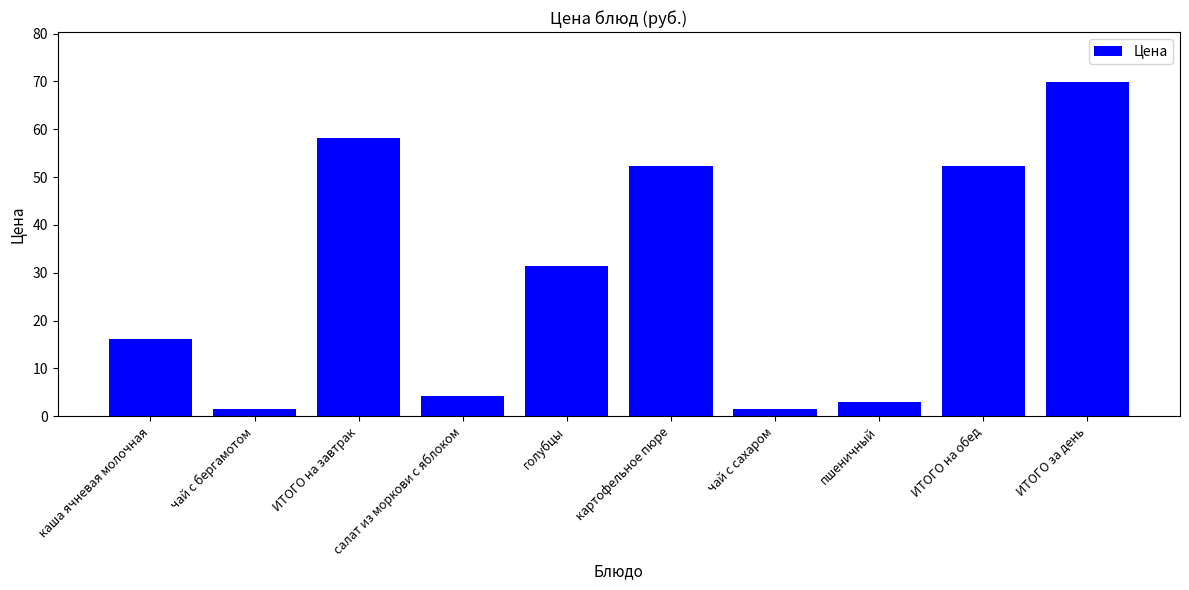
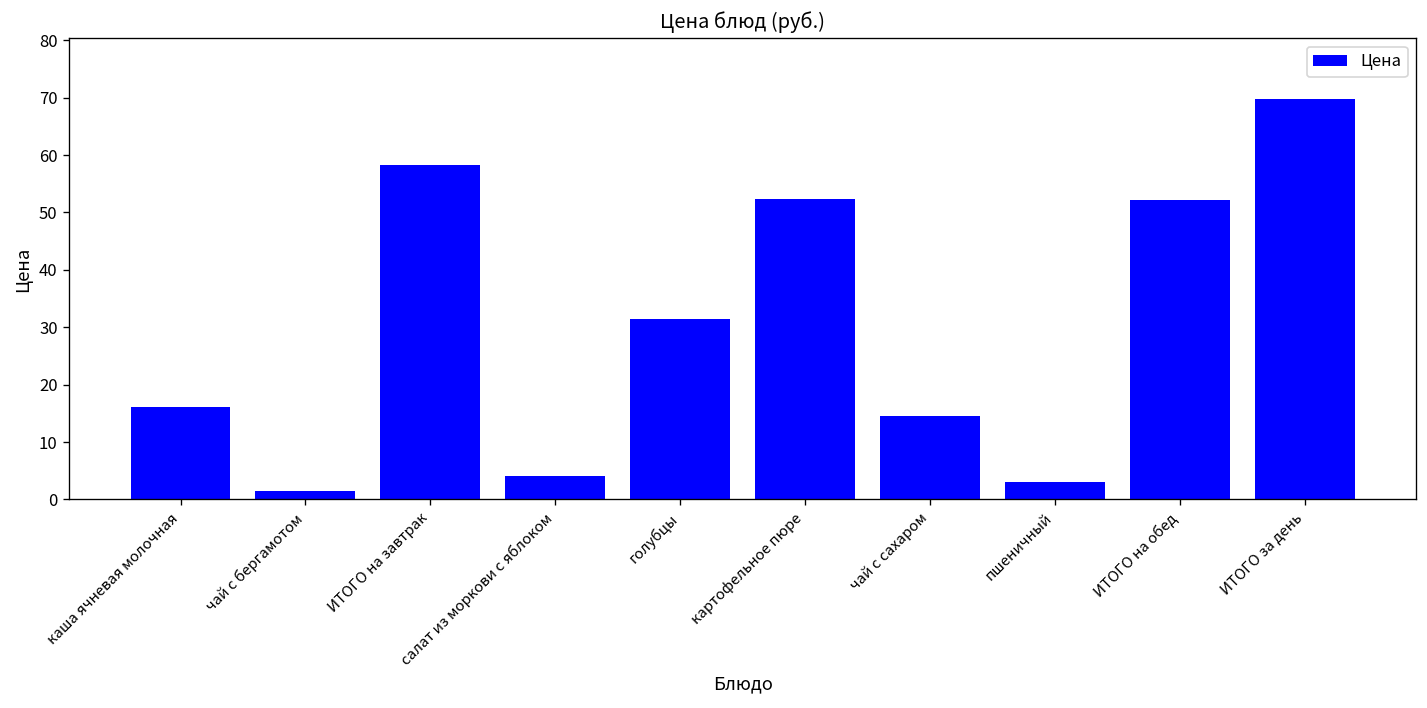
чай с сахаром: 1 -> 14
